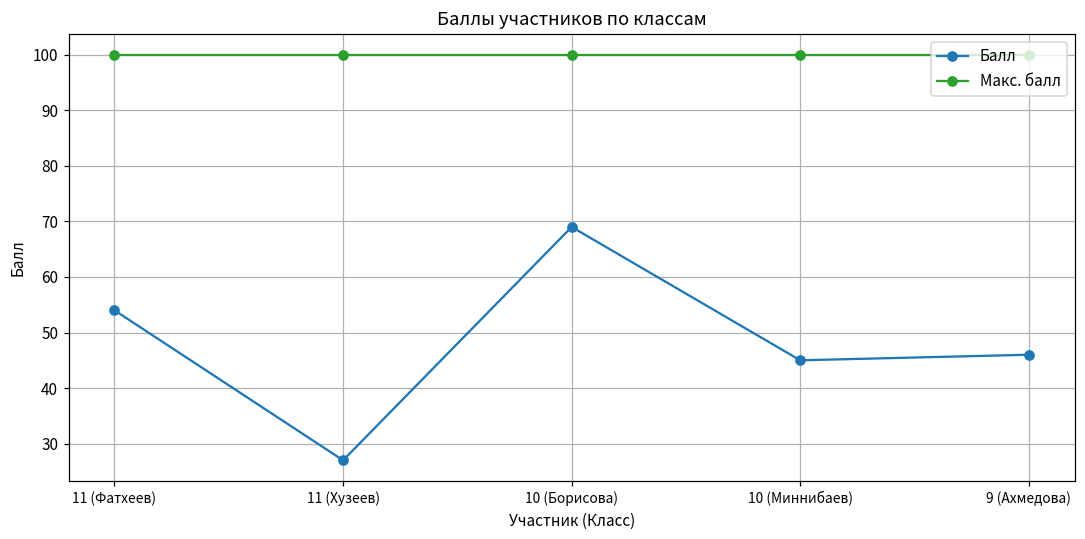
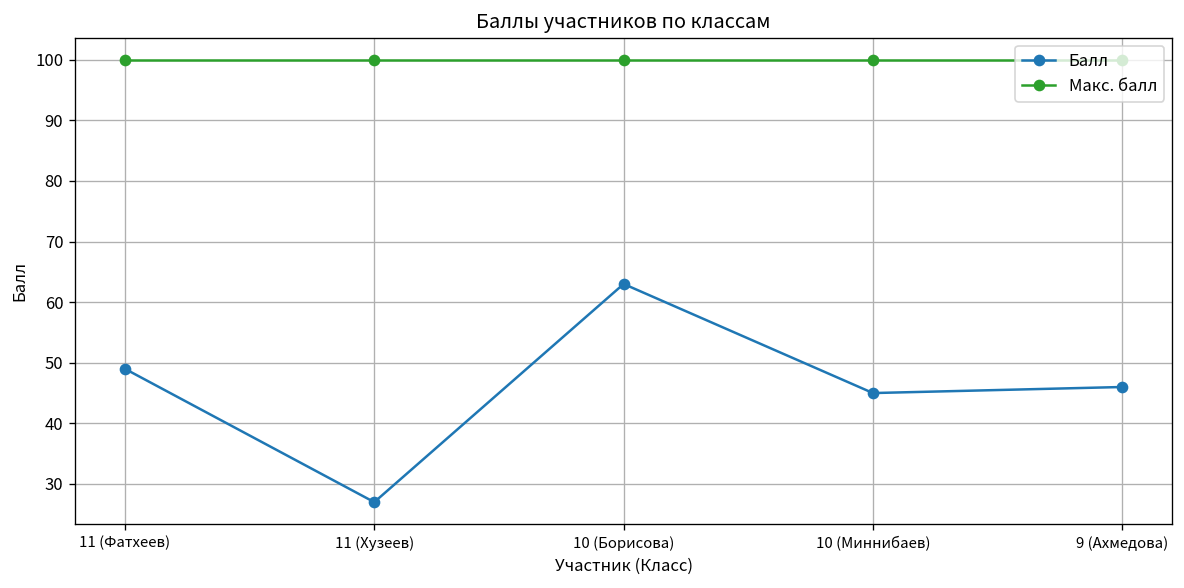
Балл, 11 (Фатхеев): 54 -> 49
Балл, 10 (Борисова): 69 -> 63
